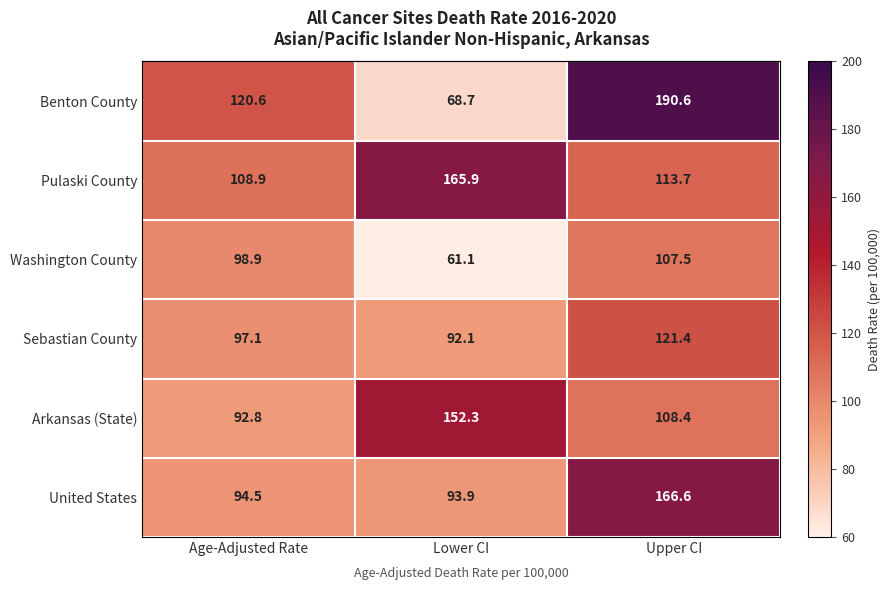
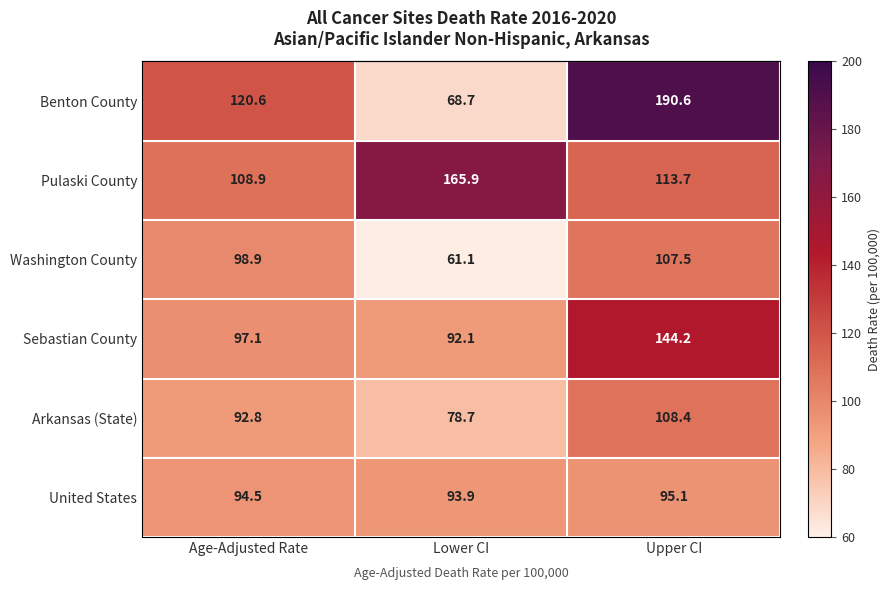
Sebastian County, Upper CI: 121.4 -> 144.2
Arkansas (State), Lower CI: 152.3 -> 78.7
United States, Upper CI: 166.6 -> 95.1
